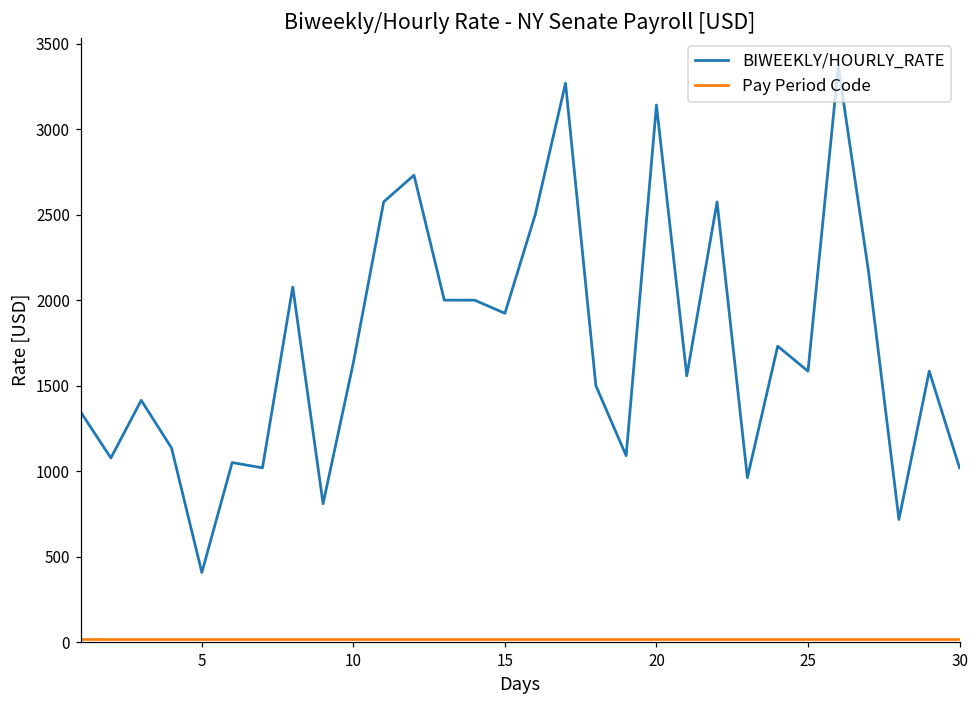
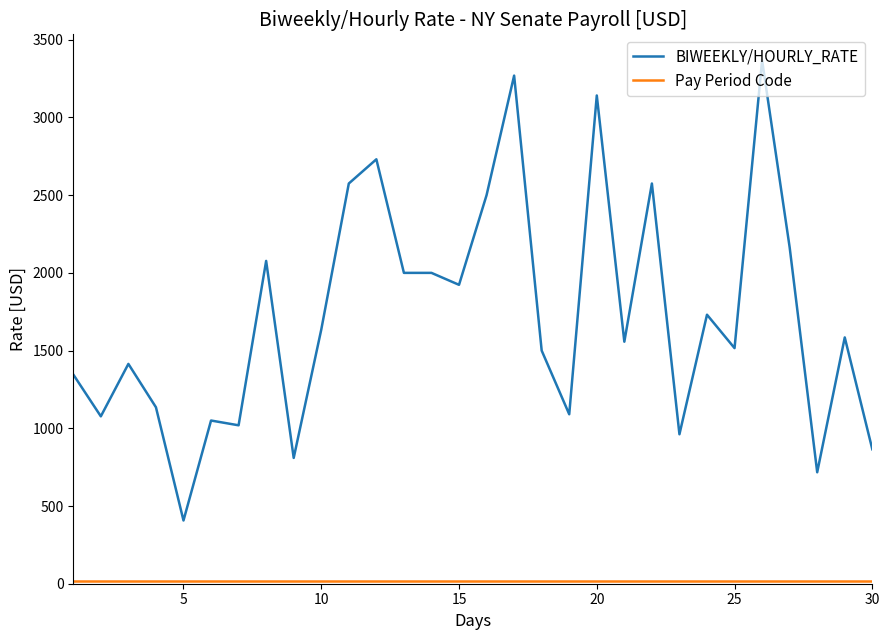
BIWEEKLY/HOURLY_RATE, 25: 1580 -> 1520
BIWEEKLY/HOURLY_RATE, 30: 1020 -> 870
